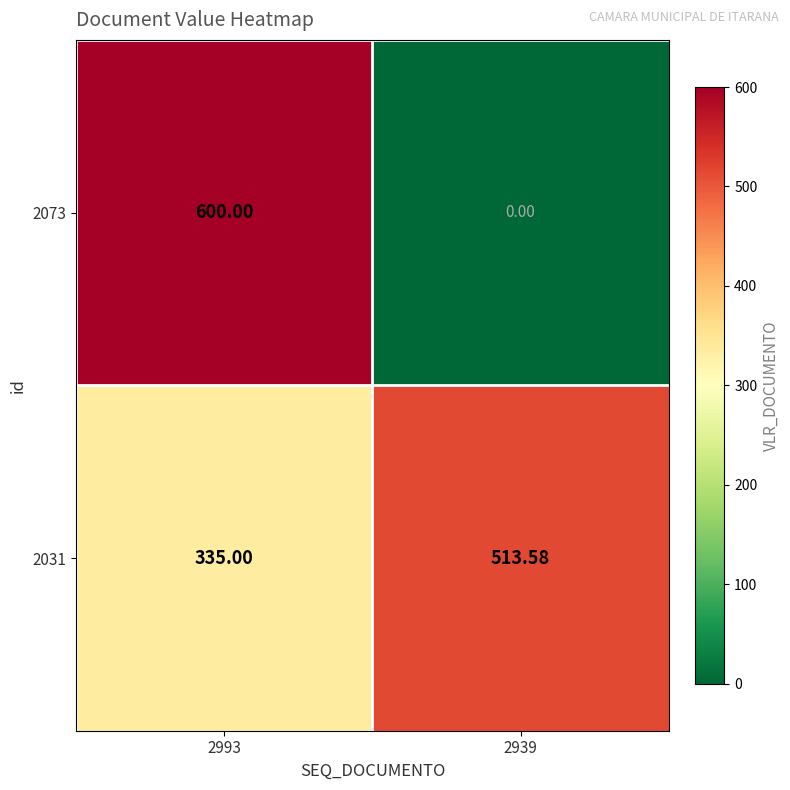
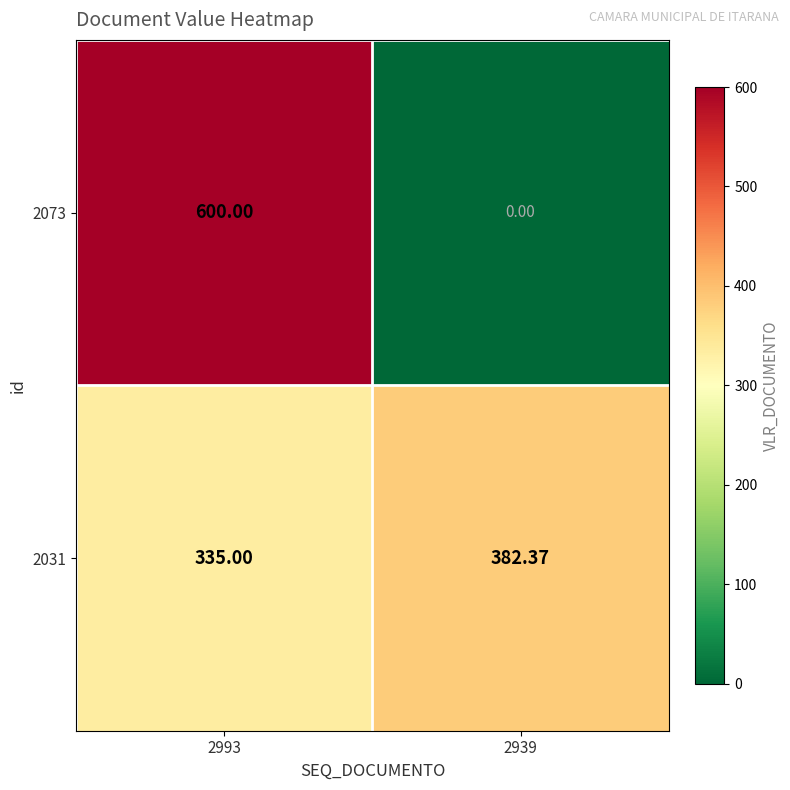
2031, 2939: 513.58 -> 382.37
